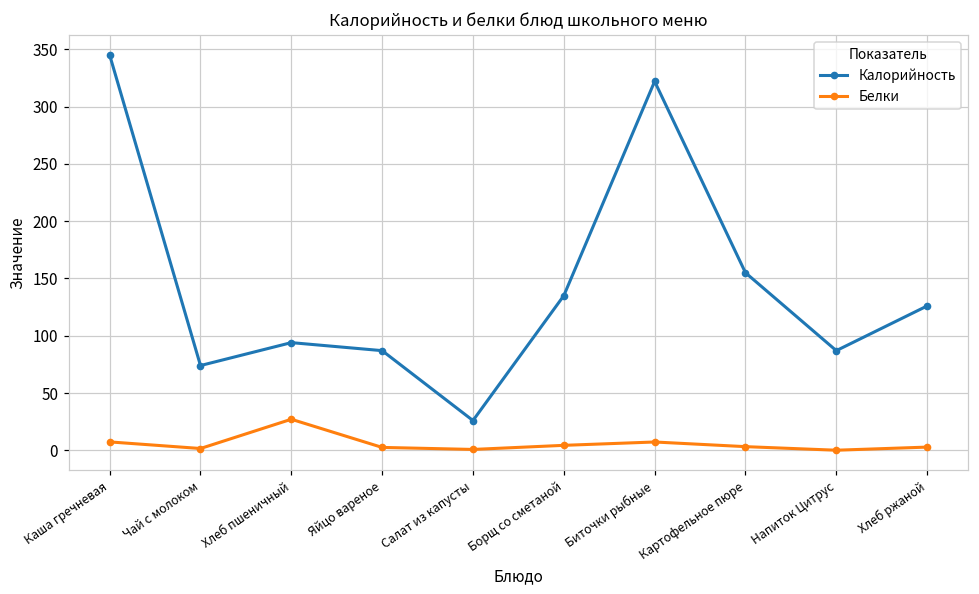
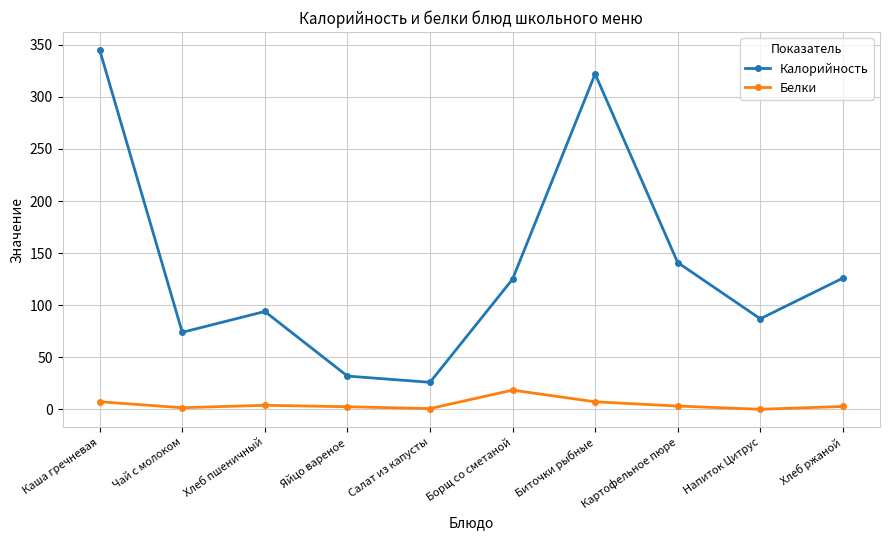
Белки, Хлеб пшеничный: 27 -> 4
Калорийность, Яйцо вареное: 87 -> 32
Калорийность, Борщ со сметаной: 135 -> 125
Белки, Борщ со сметаной: 4 -> 19
Калорийность, Картофельное пюре: 155 -> 141
